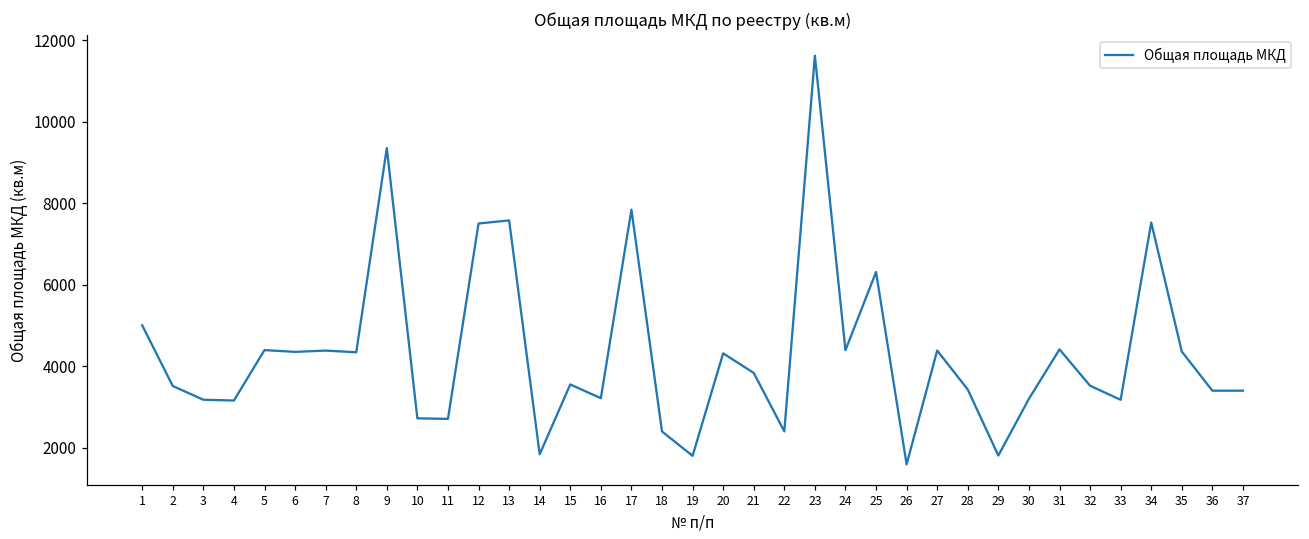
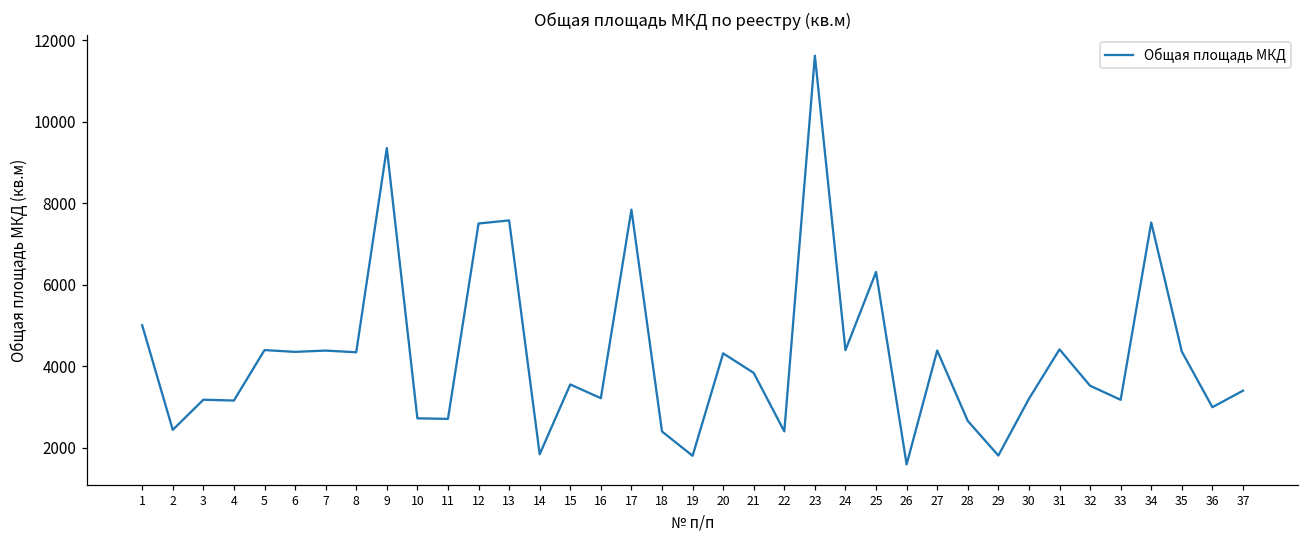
2: 3500 -> 2400
28: 3400 -> 2700
36: 3400 -> 3000
